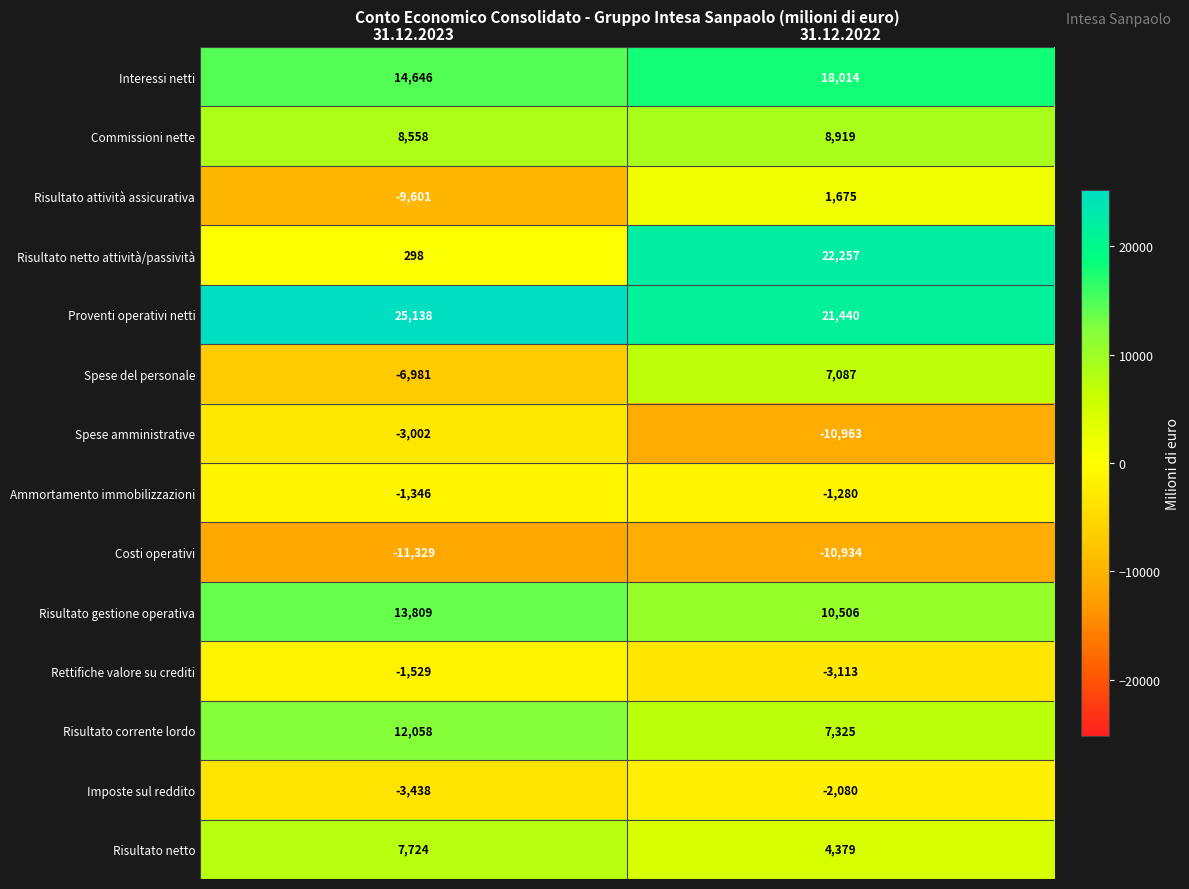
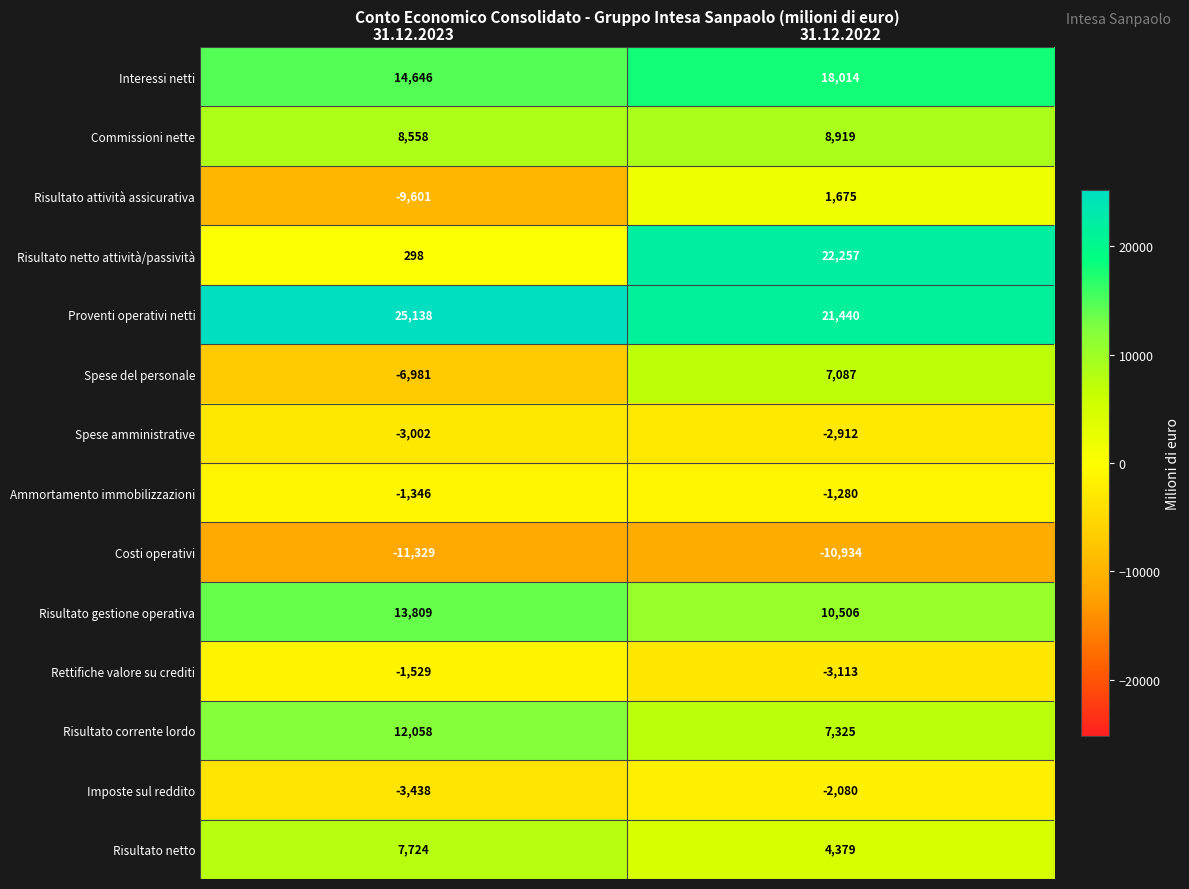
Spese amministrative, 31.12.2022: -10,963 -> -2,912
